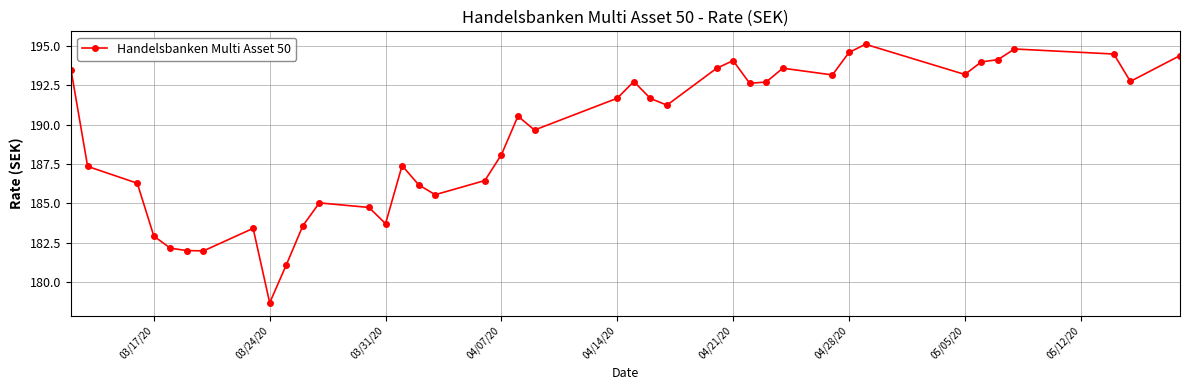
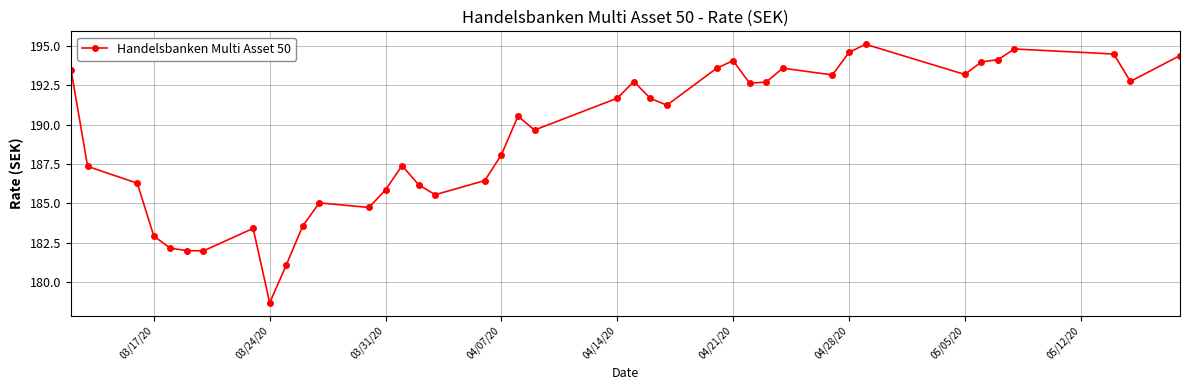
03/31/20: 183.7 -> 185.9
